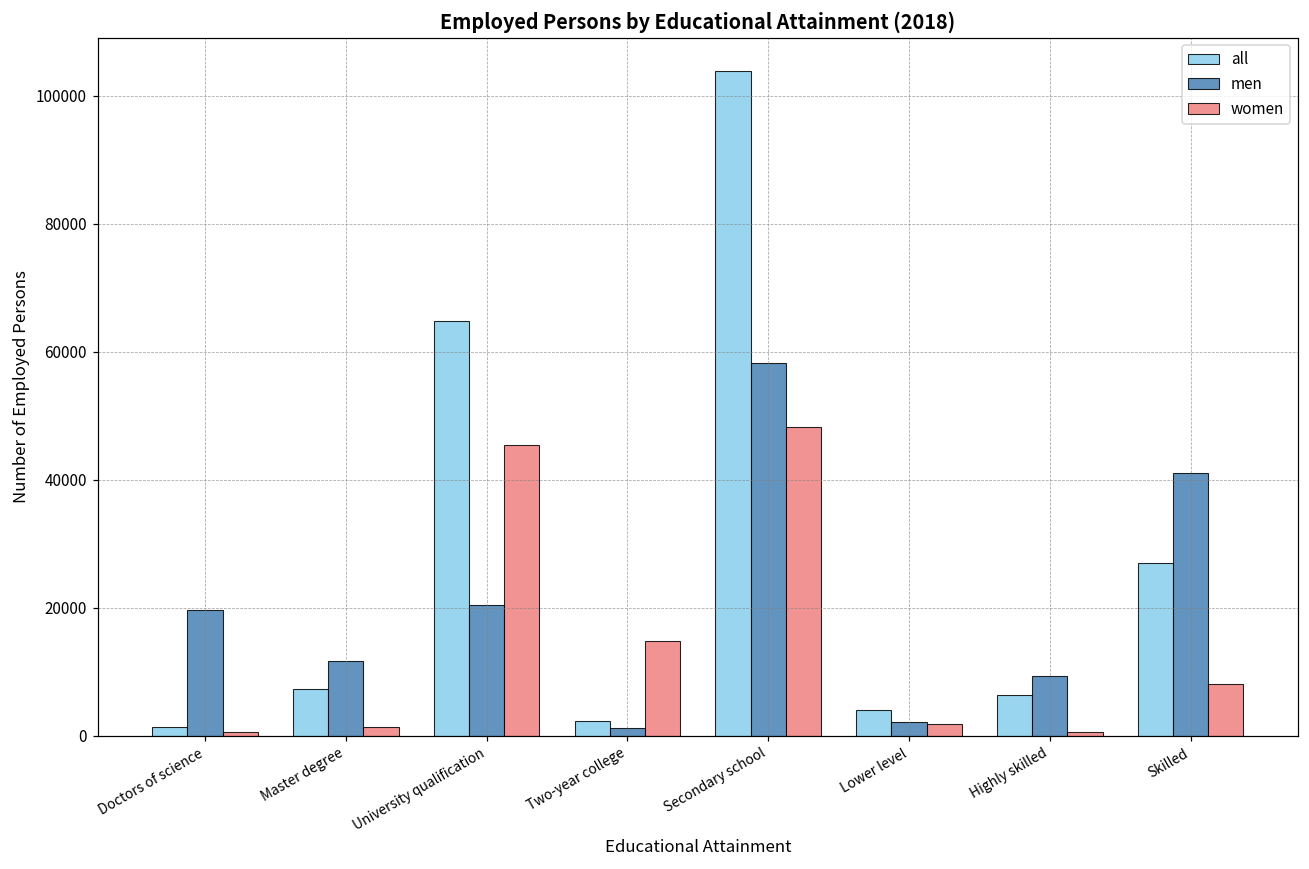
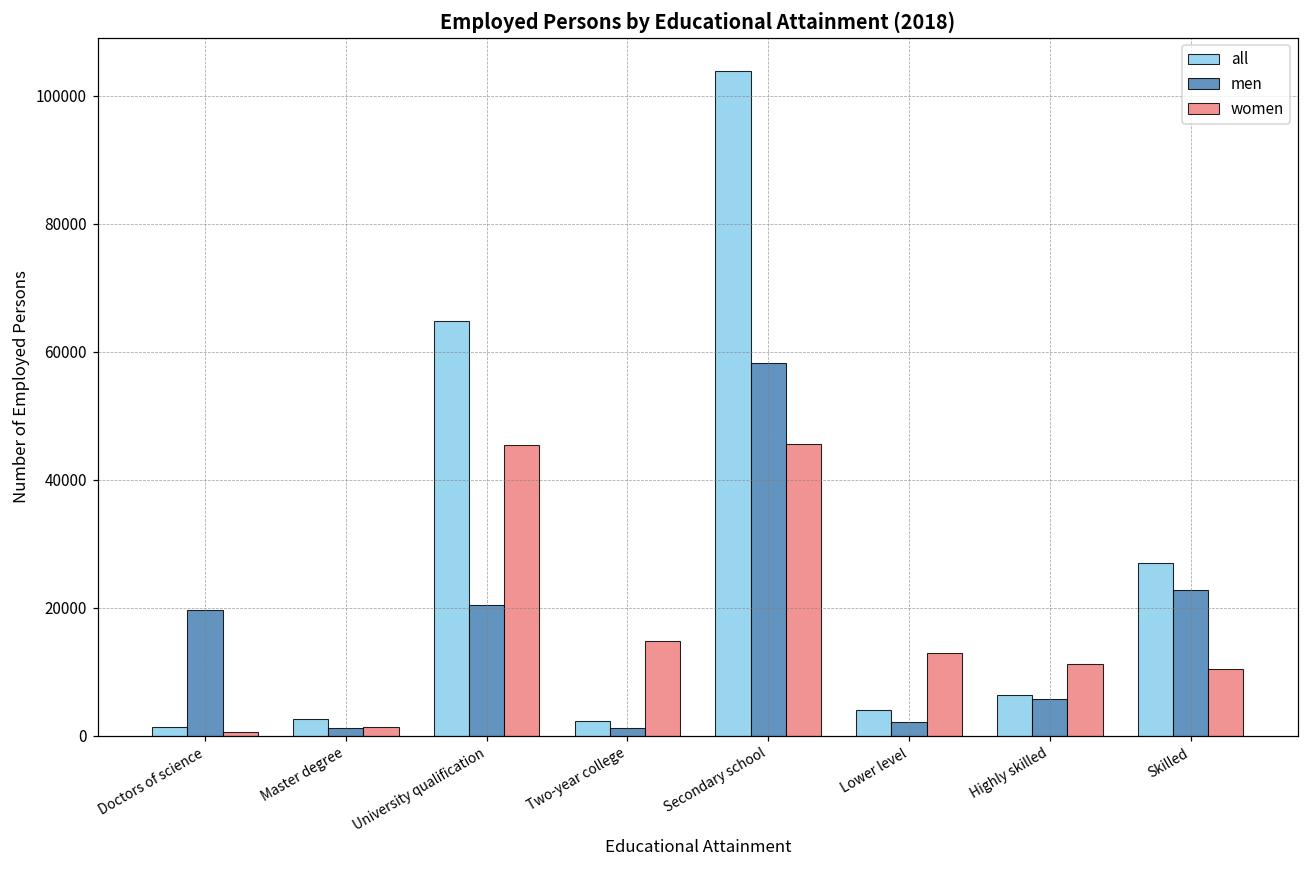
all, Master degree: 7000 -> 3000
men, Master degree: 12000 -> 1000
women, Secondary school: 48000 -> 46000
women, Lower level: 2000 -> 13000
men, Highly skilled: 9000 -> 6000
women, Highly skilled: 1000 -> 11000
men, Skilled: 41000 -> 23000
women, Skilled: 8000 -> 10000
